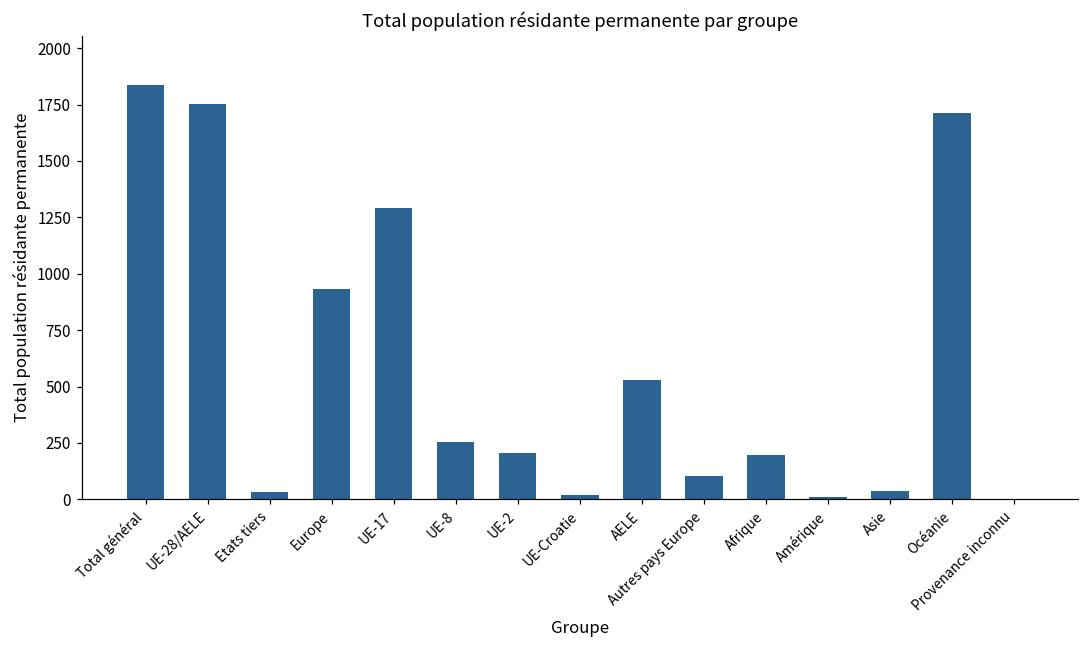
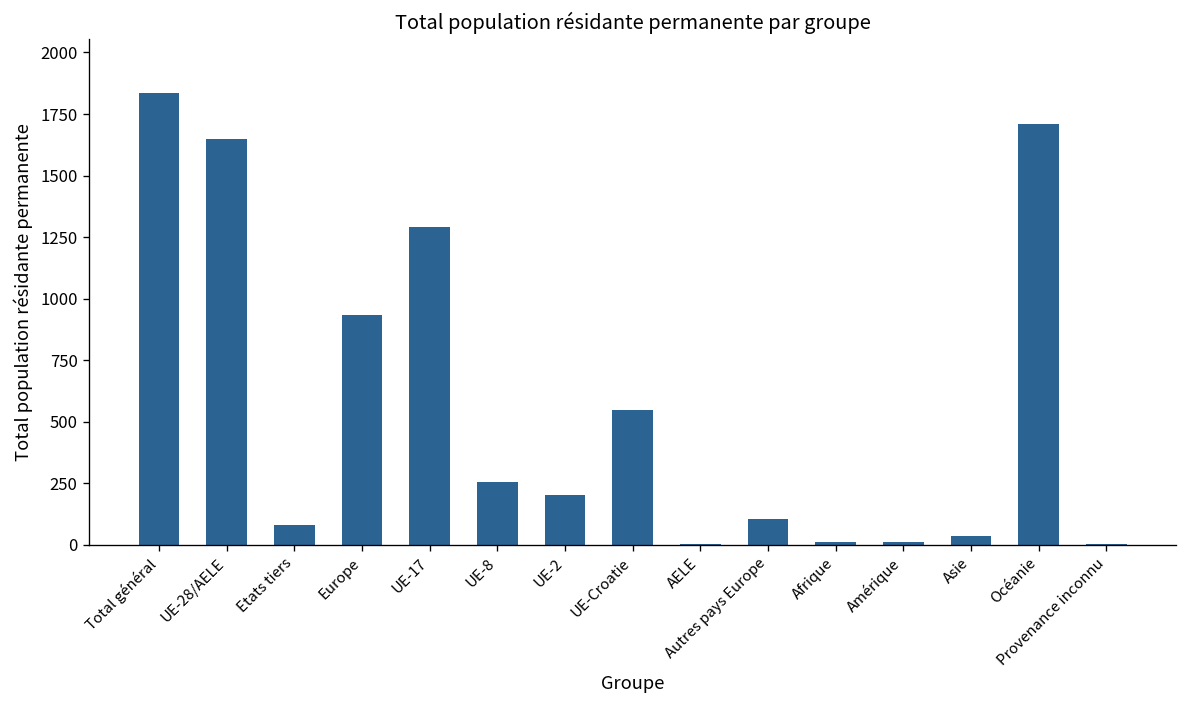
UE-28/AELE: 1750 -> 1650
Etats tiers: 30 -> 80
UE-Croatie: 20 -> 550
AELE: 530 -> 10
Afrique: 200 -> 10
